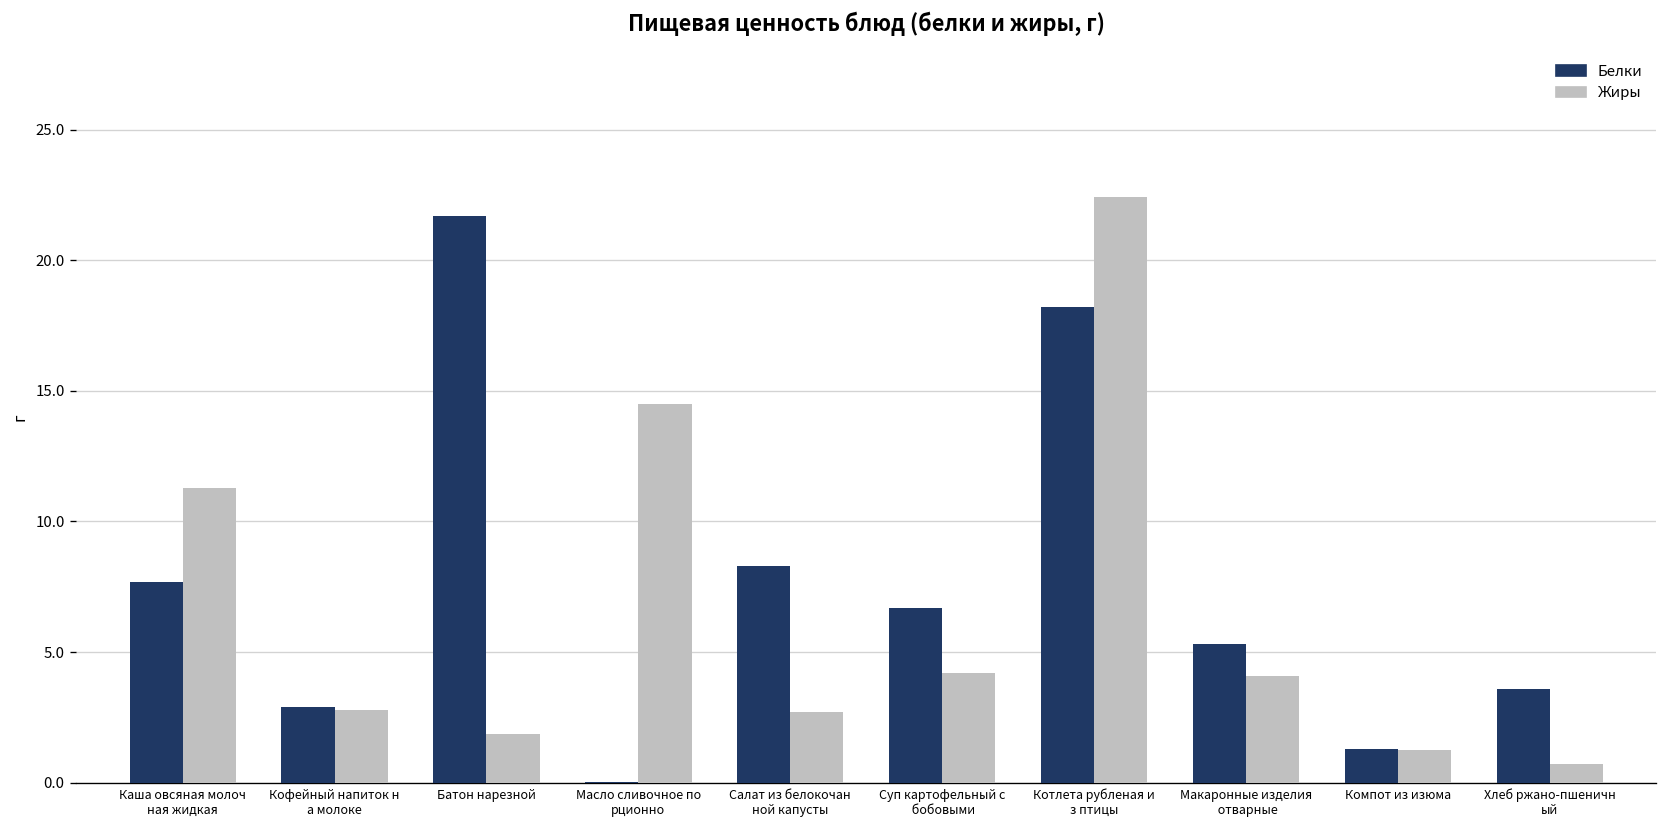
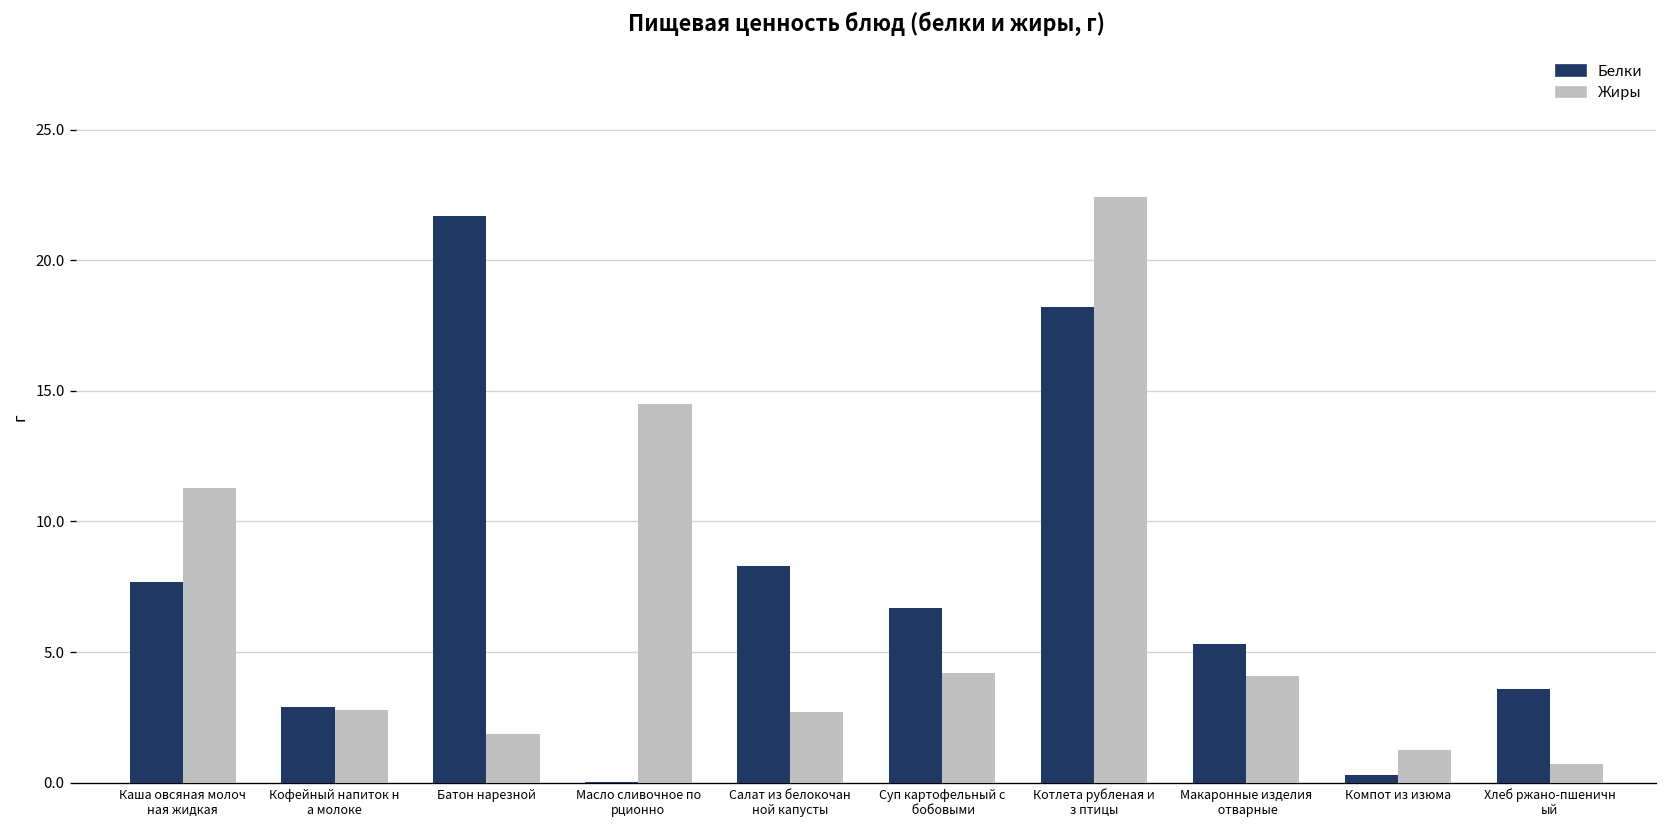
Белки, Компот из изюма: 1.3 -> 0.3
